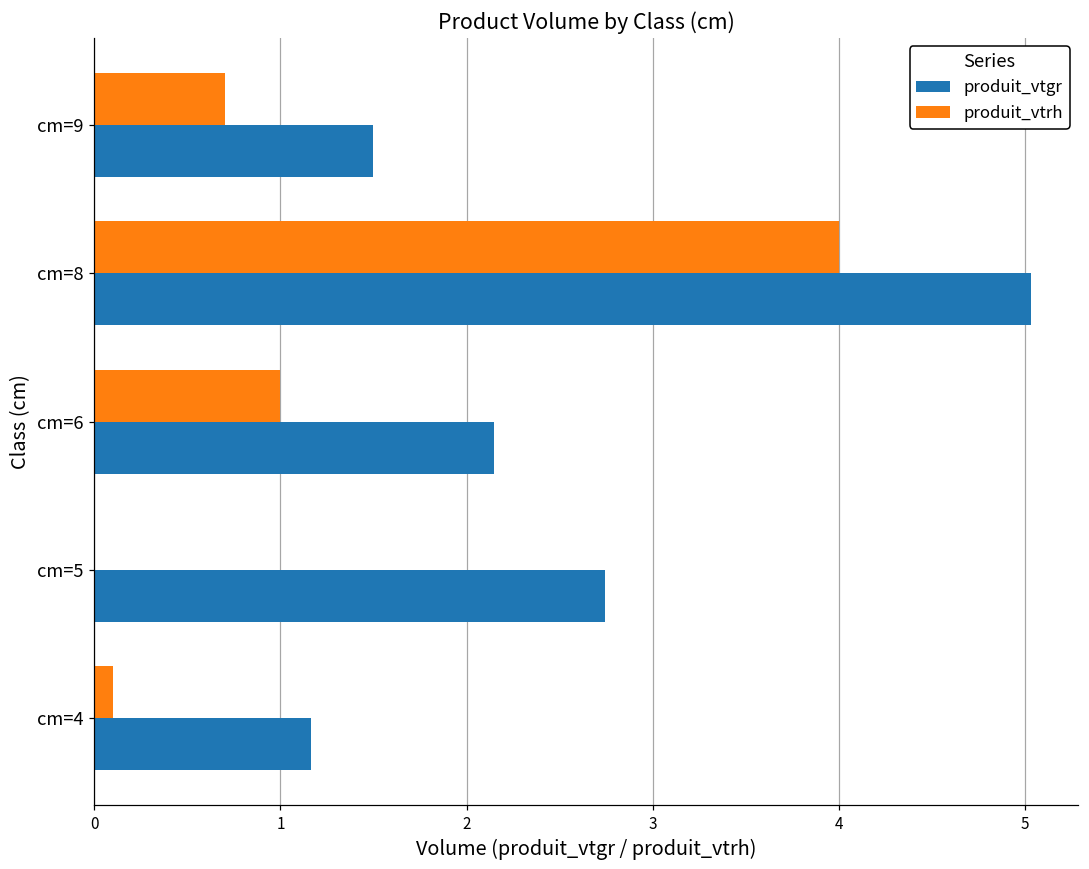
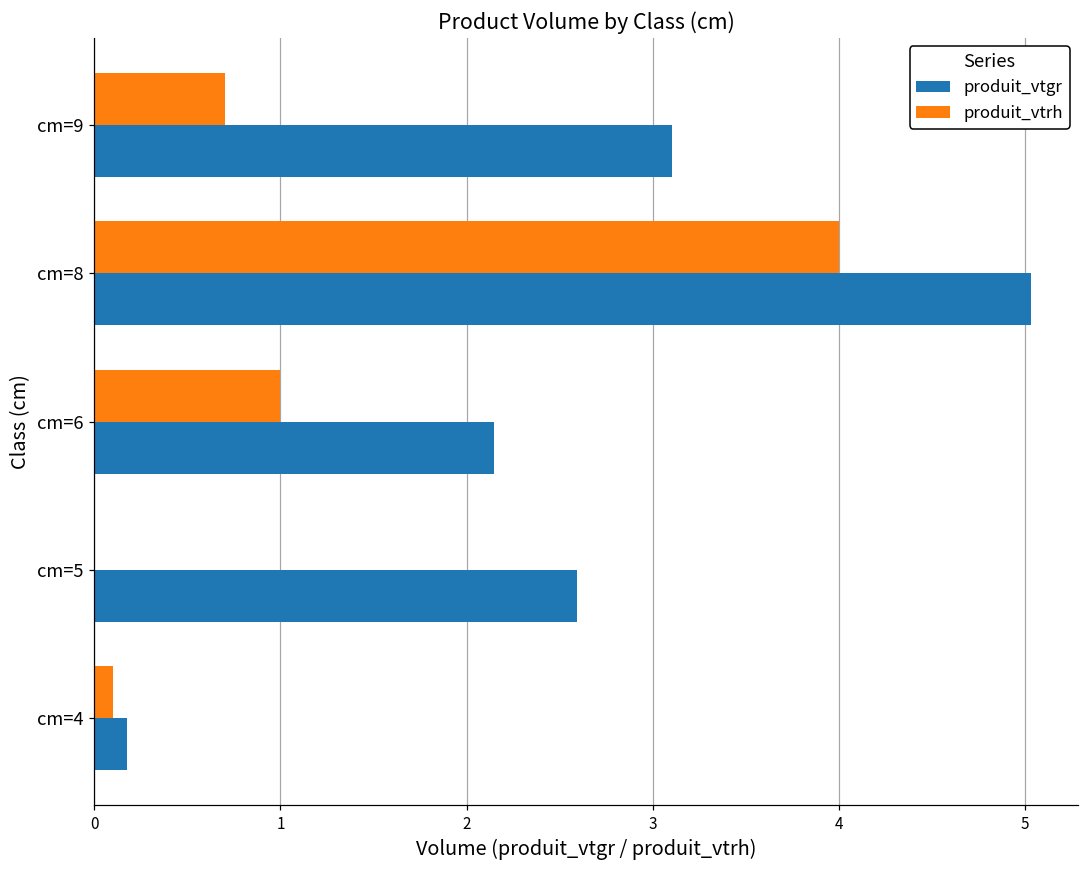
produit_vtgr, cm=9: 1.50 -> 3.10
produit_vtgr, cm=5: 2.74 -> 2.60
produit_vtgr, cm=4: 1.16 -> 0.18
